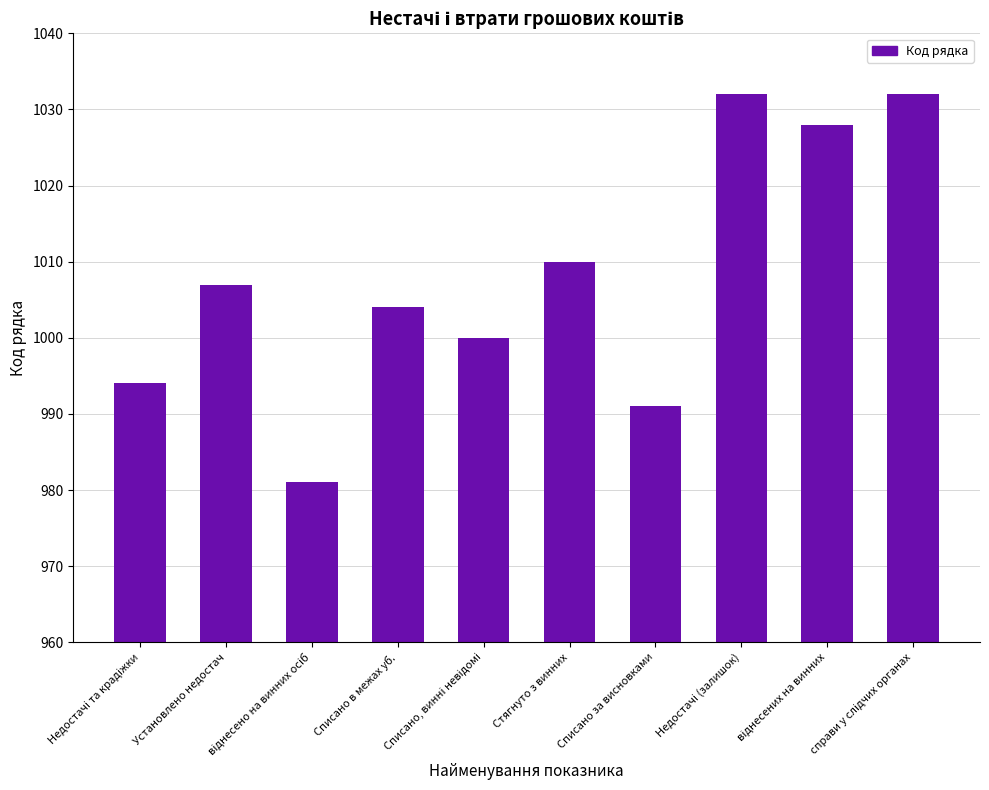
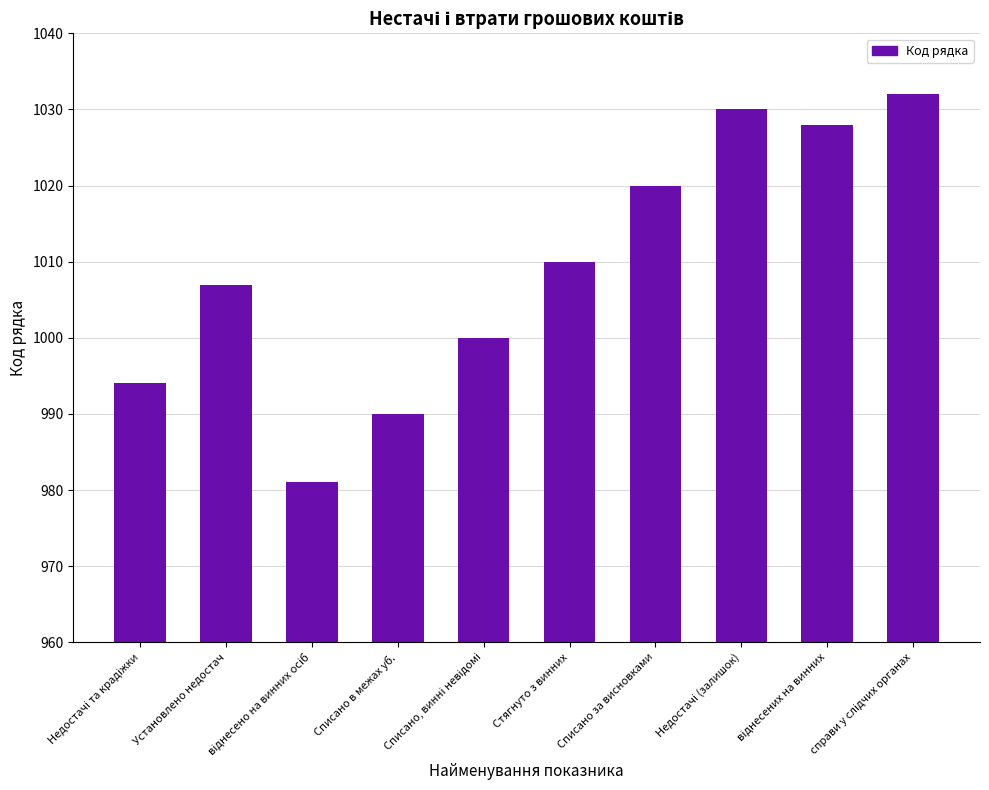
Списано в межах уб.: 1004 -> 990
Списано за висновками: 991 -> 1020
Недостачі (залишок): 1032 -> 1030
